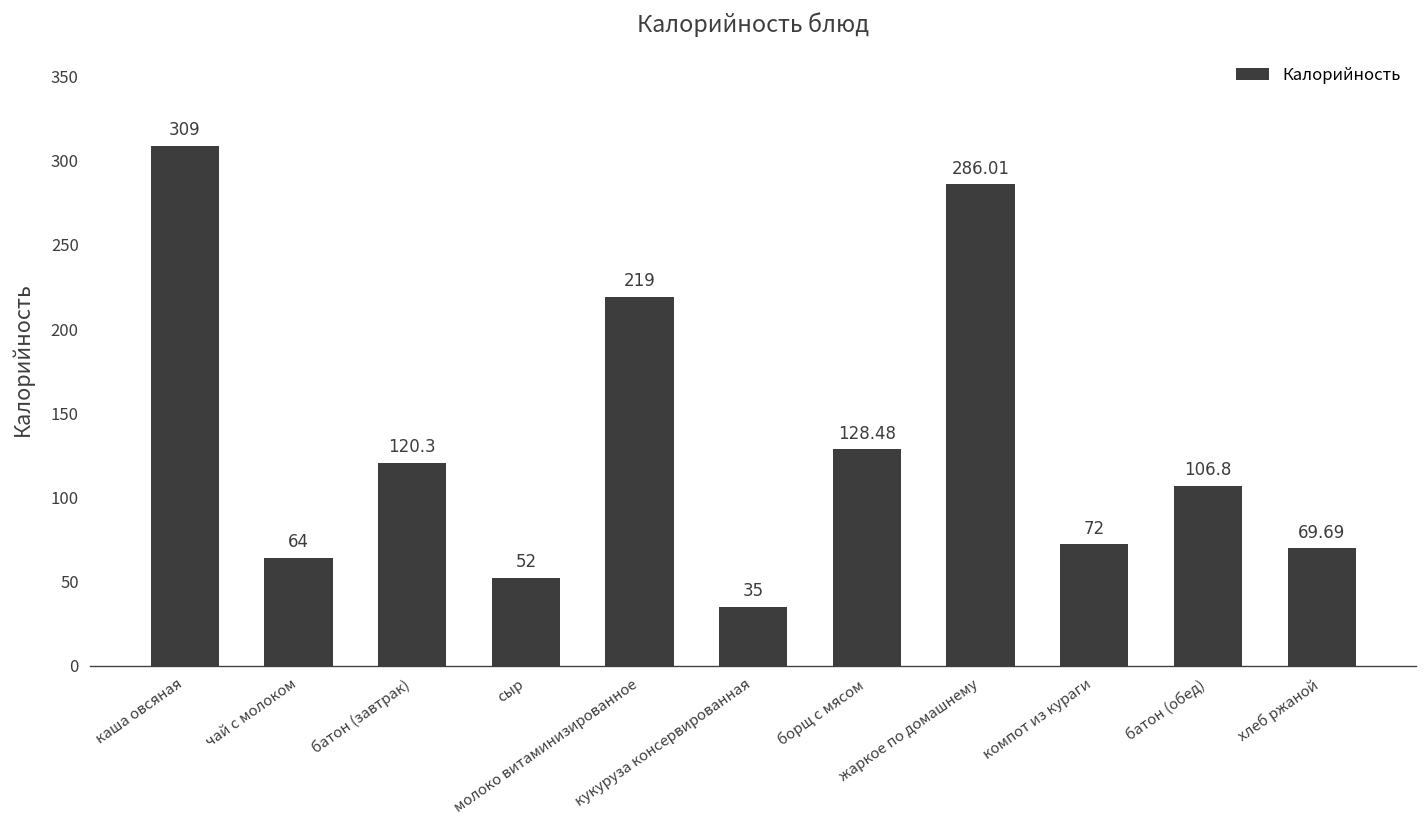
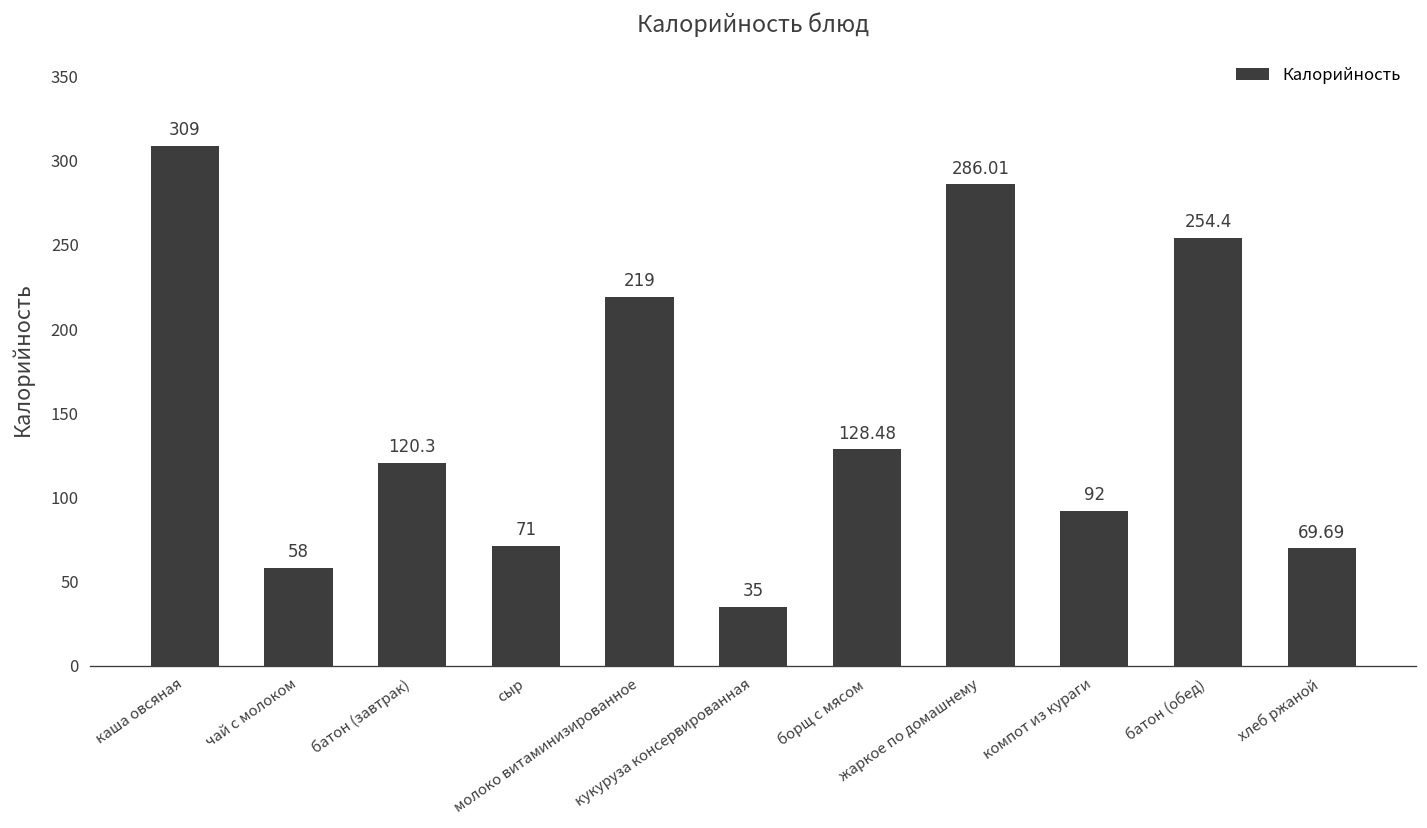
чай с молоком: 64 -> 58
сыр: 52 -> 71
компот из кураги: 72 -> 92
батон (обед): 106.8 -> 254.4
